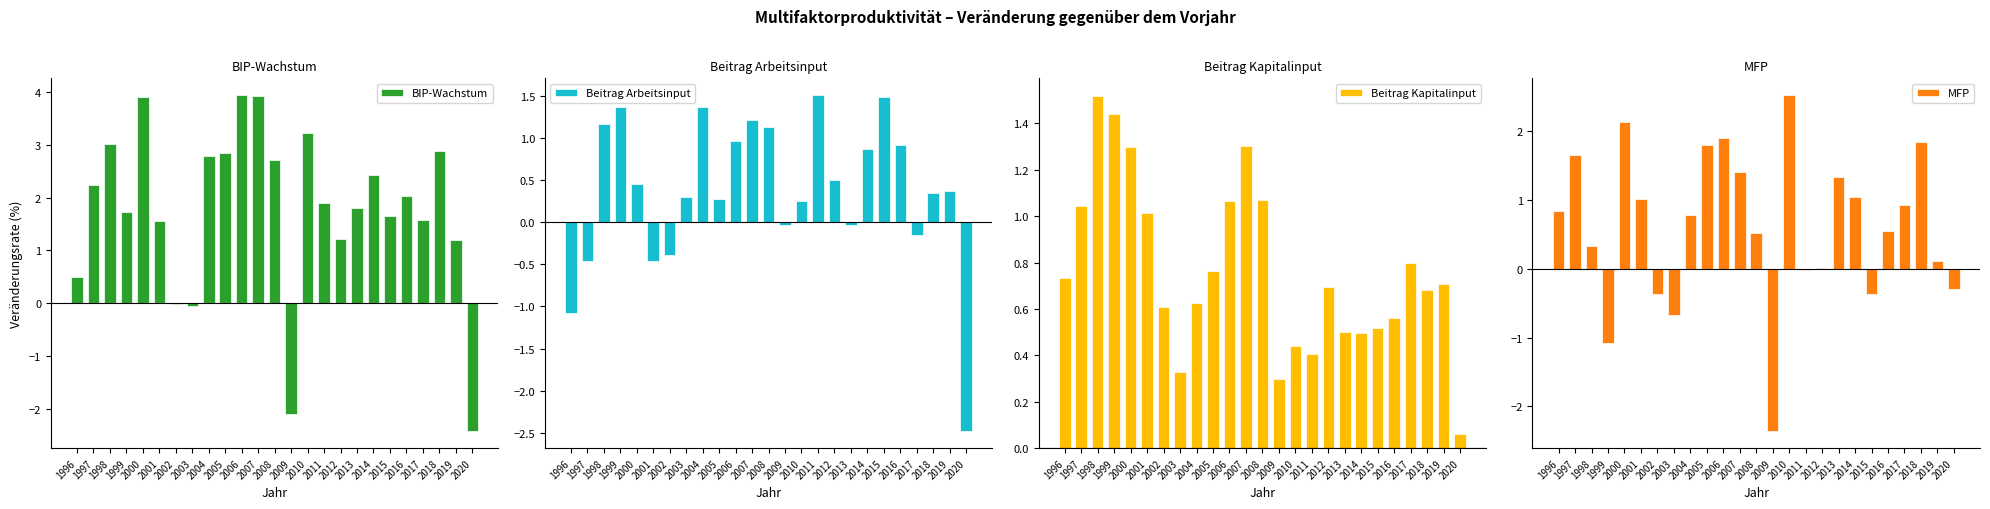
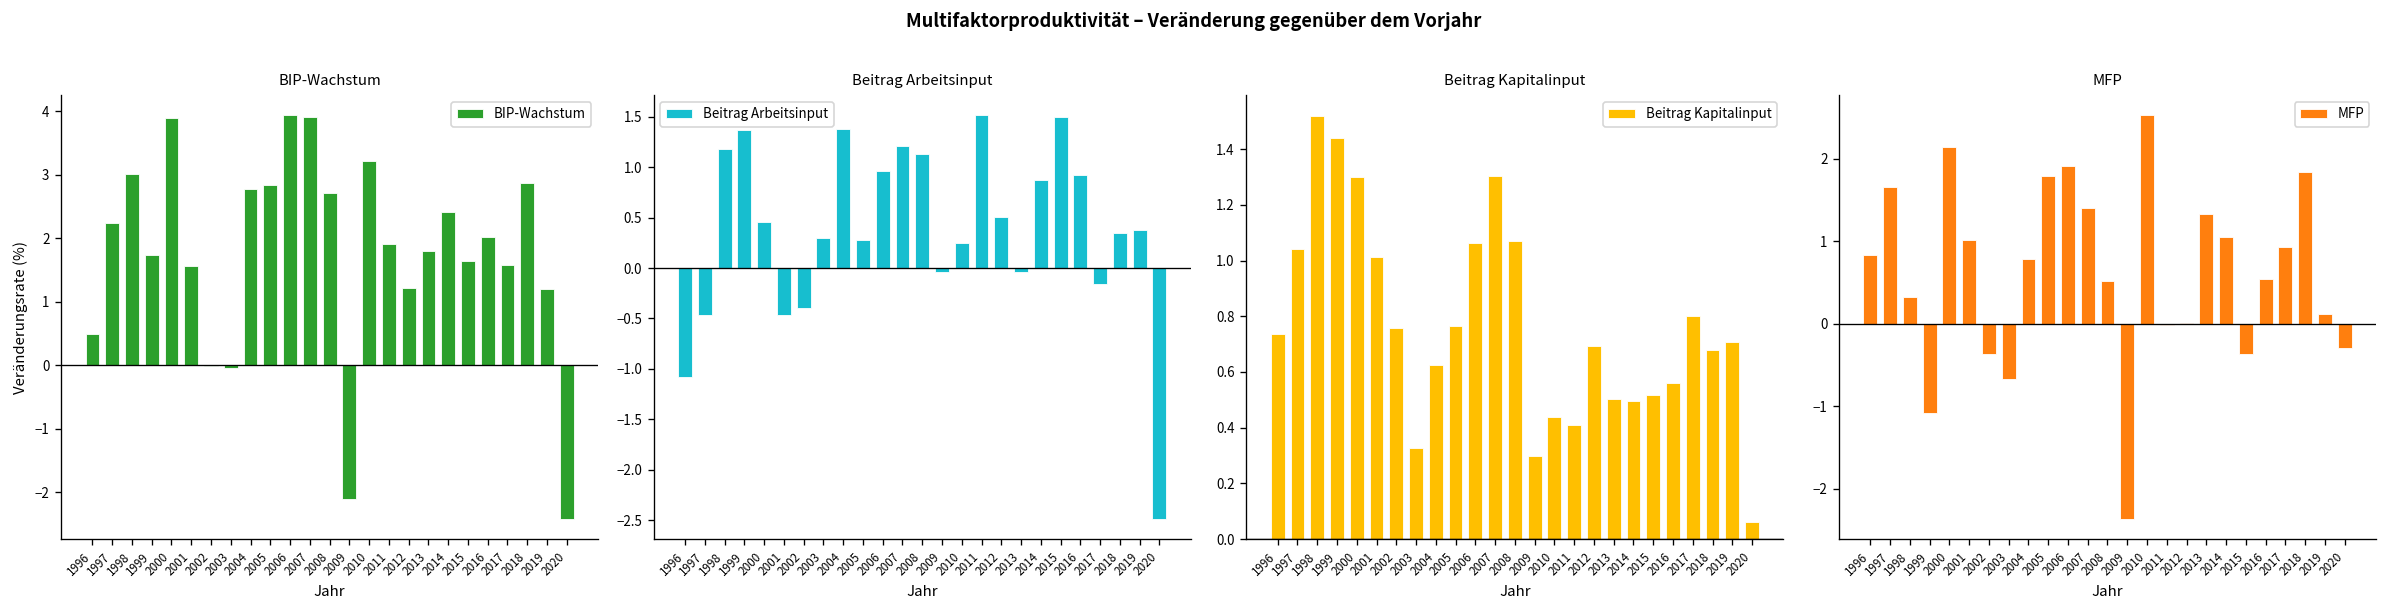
Beitrag Kapitalinput, 2002: 0.61 -> 0.76
